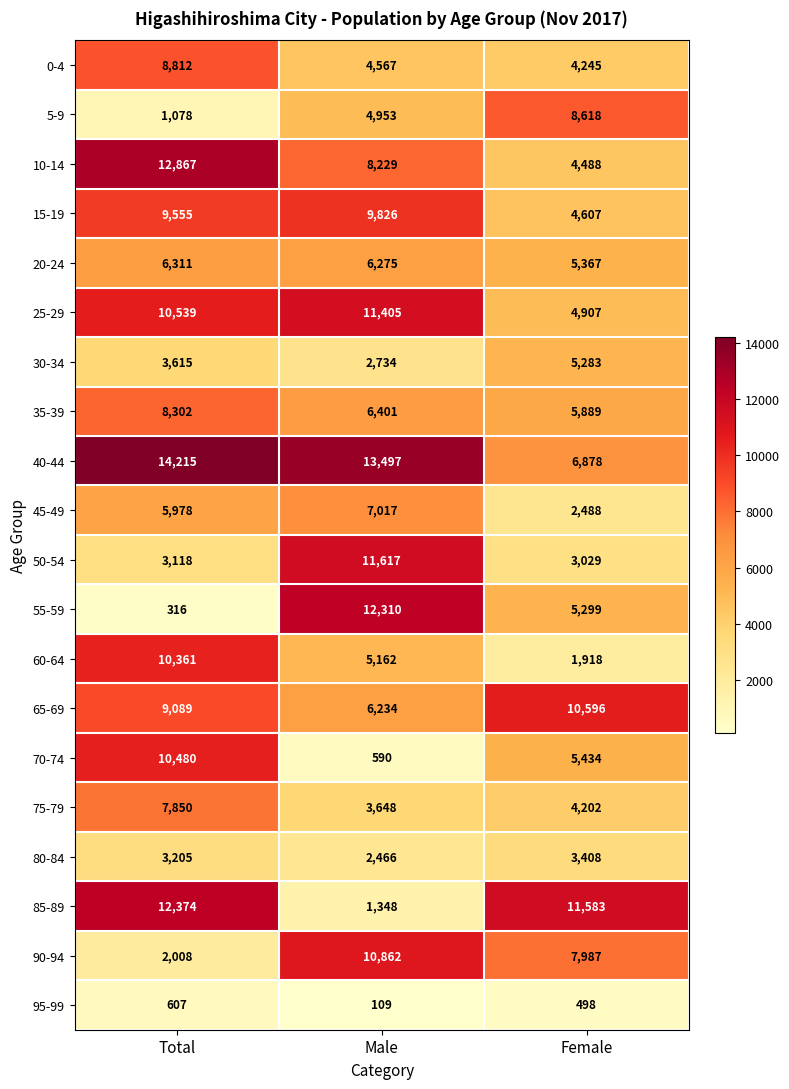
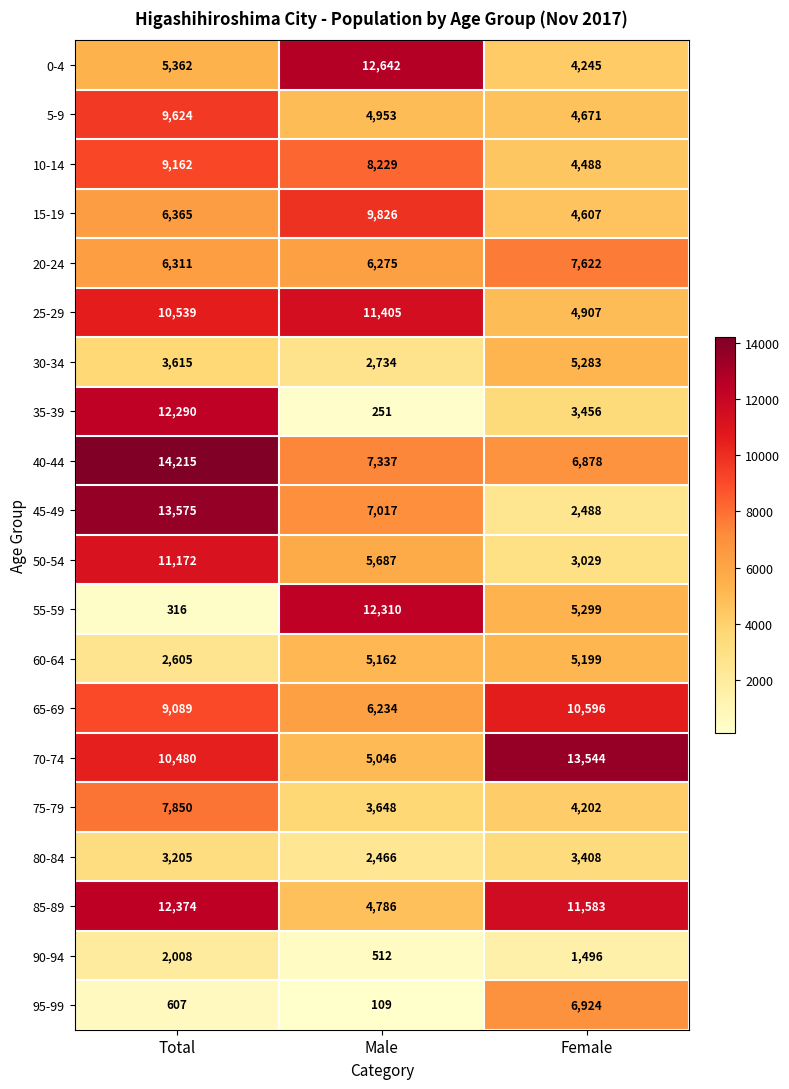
0-4, Total: 8,812 -> 5,362
0-4, Male: 4,567 -> 12,642
5-9, Total: 1,078 -> 9,624
5-9, Female: 8,618 -> 4,671
10-14, Total: 12,867 -> 9,162
15-19, Total: 9,555 -> 6,365
20-24, Female: 5,367 -> 7,622
35-39, Total: 8,302 -> 12,290
35-39, Male: 6,401 -> 251
35-39, Female: 5,889 -> 3,456
40-44, Male: 13,497 -> 7,337
45-49, Total: 5,978 -> 13,575
50-54, Total: 3,118 -> 11,172
50-54, Male: 11,617 -> 5,687
60-64, Total: 10,361 -> 2,605
60-64, Female: 1,918 -> 5,199
70-74, Male: 590 -> 5,046
70-74, Female: 5,434 -> 13,544
85-89, Male: 1,348 -> 4,786
90-94, Male: 10,862 -> 512
90-94, Female: 7,987 -> 1,496
95-99, Female: 498 -> 6,924
